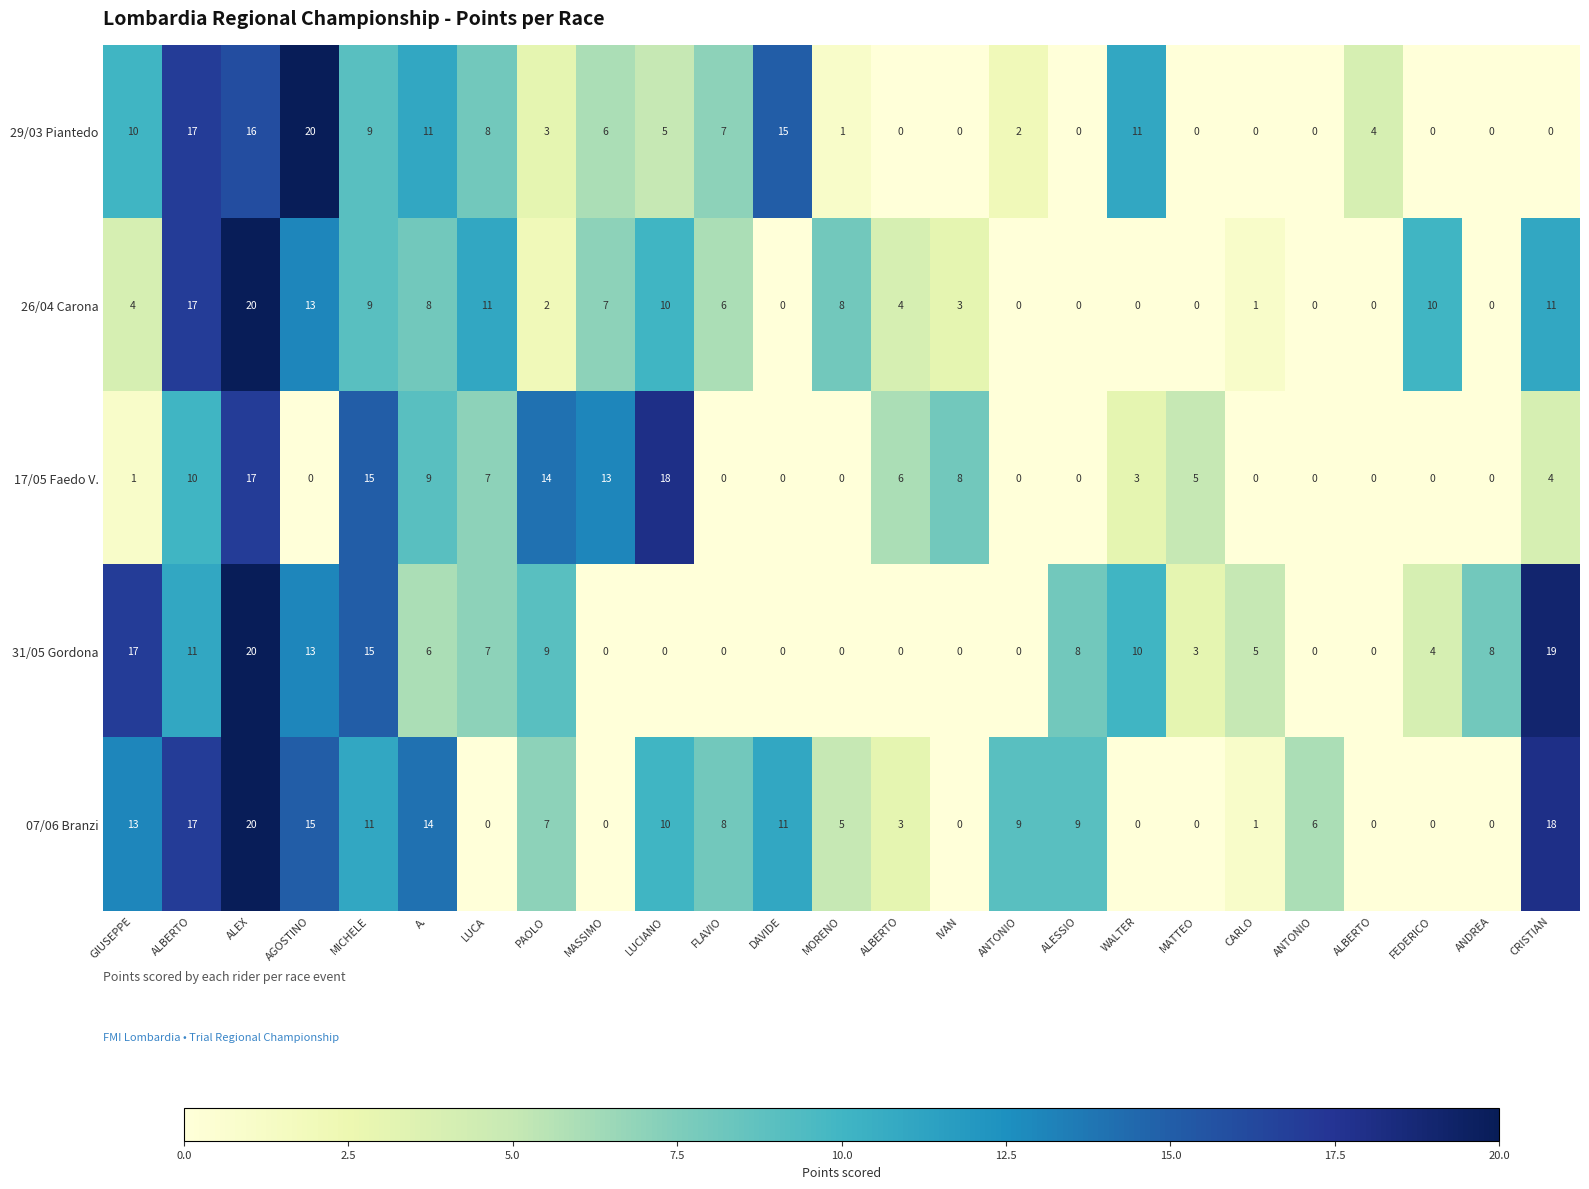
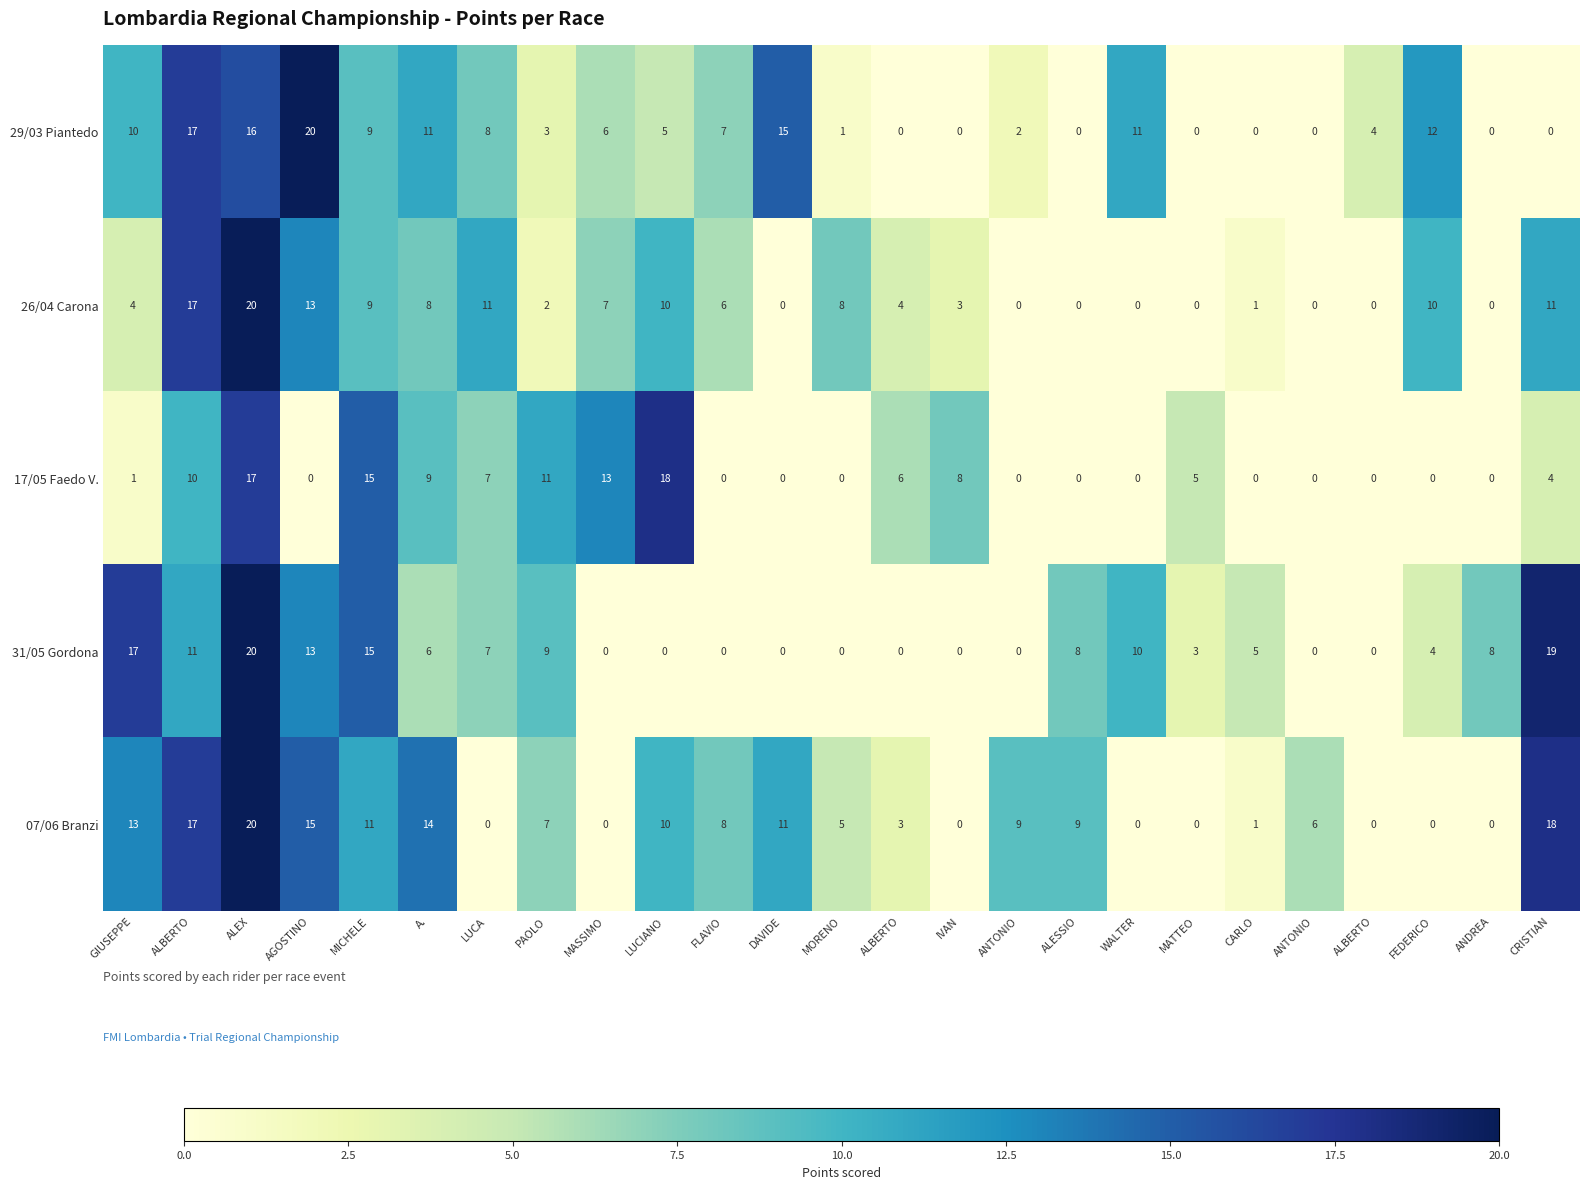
29/03 Piantedo, FEDERICO: 0 -> 12
17/05 Faedo V., PAOLO: 14 -> 11
17/05 Faedo V., WALTER: 3 -> 0
